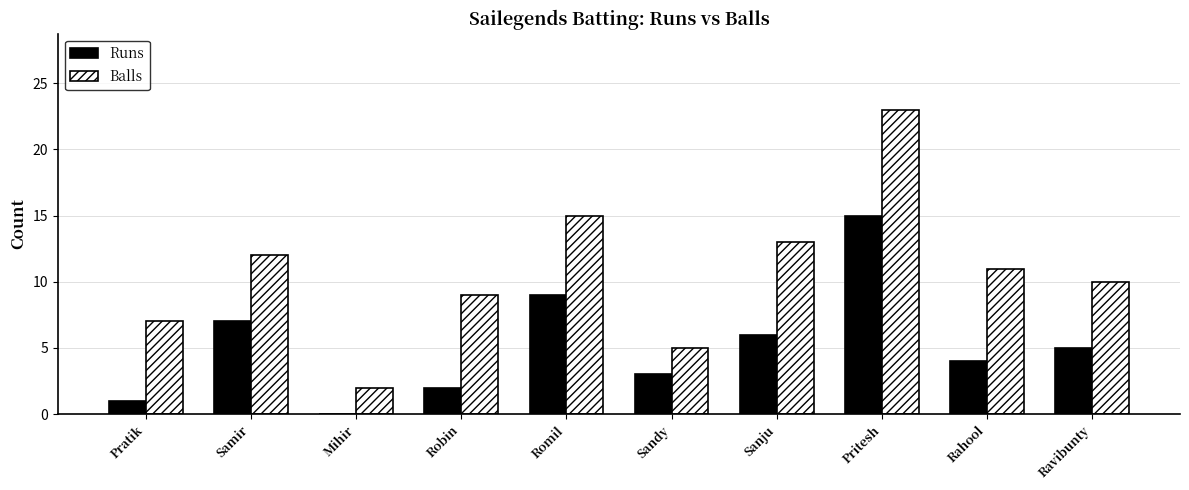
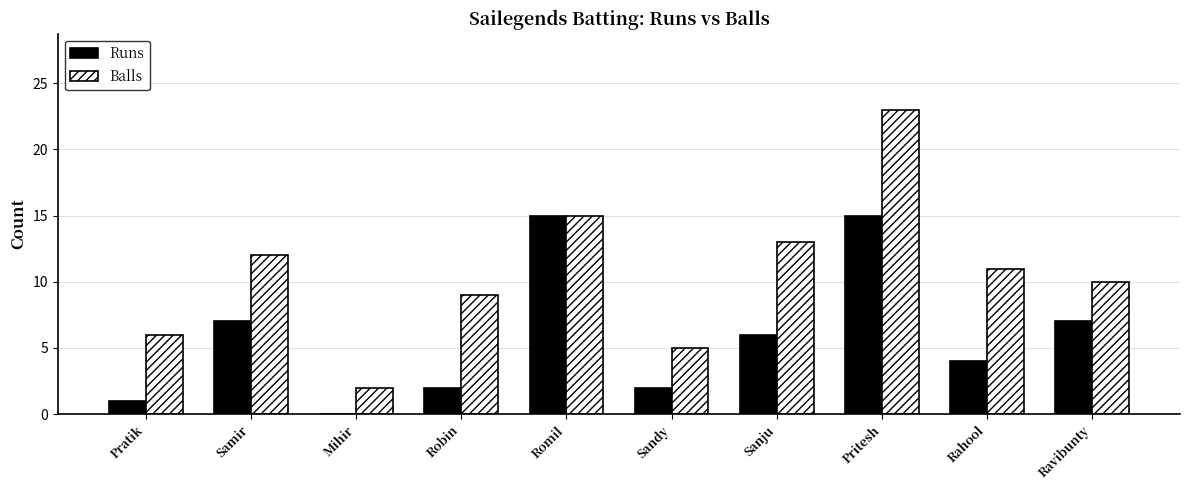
Balls, Pratik: 7 -> 6
Runs, Romil: 9 -> 15
Runs, Sandy: 3 -> 2
Runs, Ravibunty: 5 -> 7
